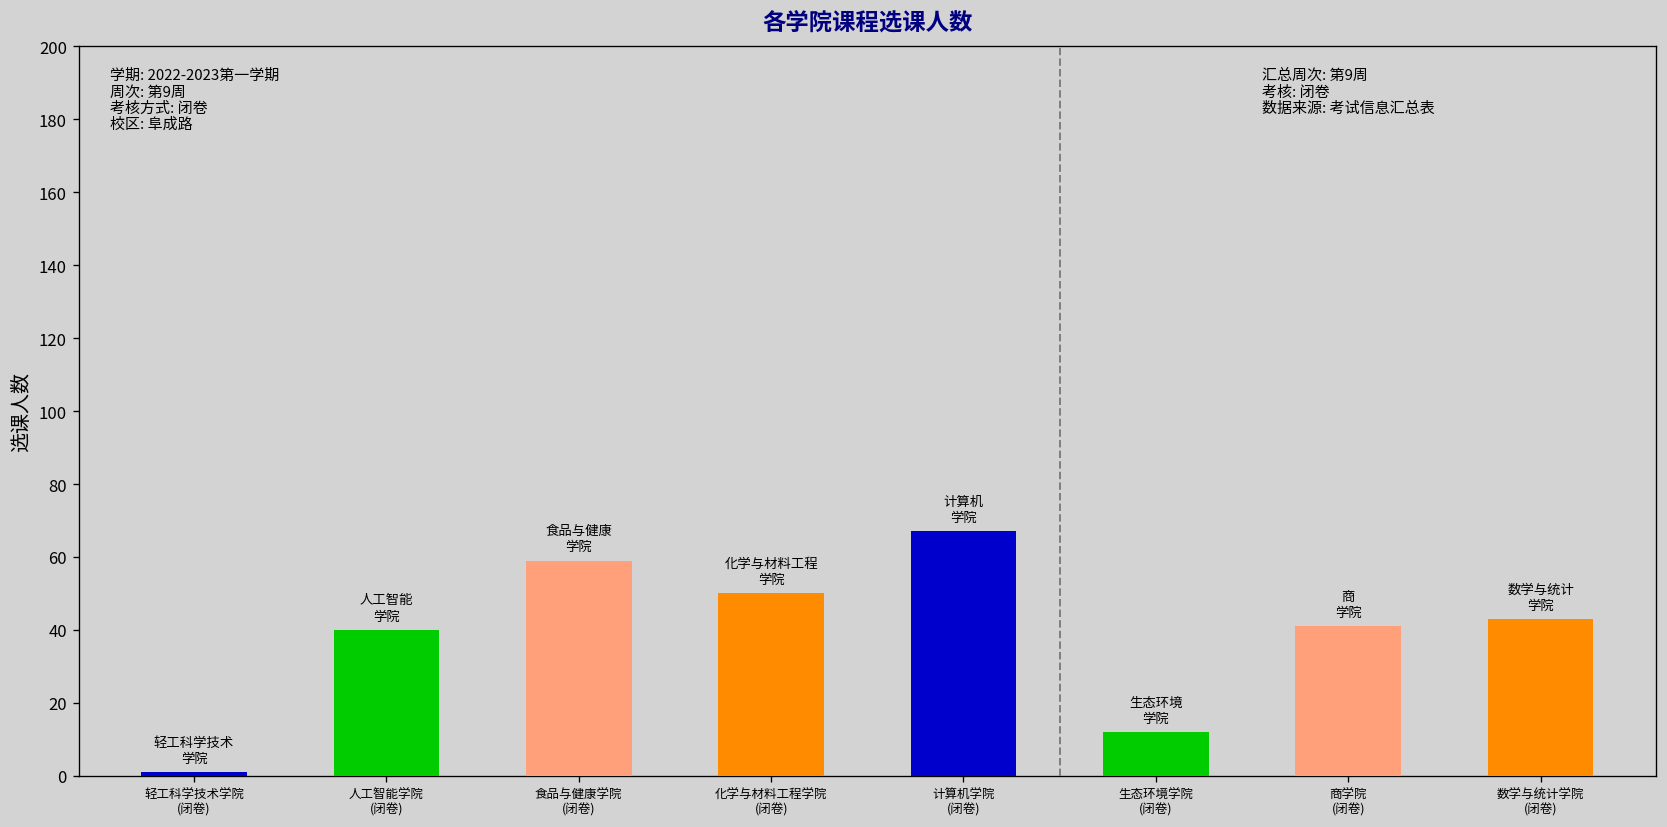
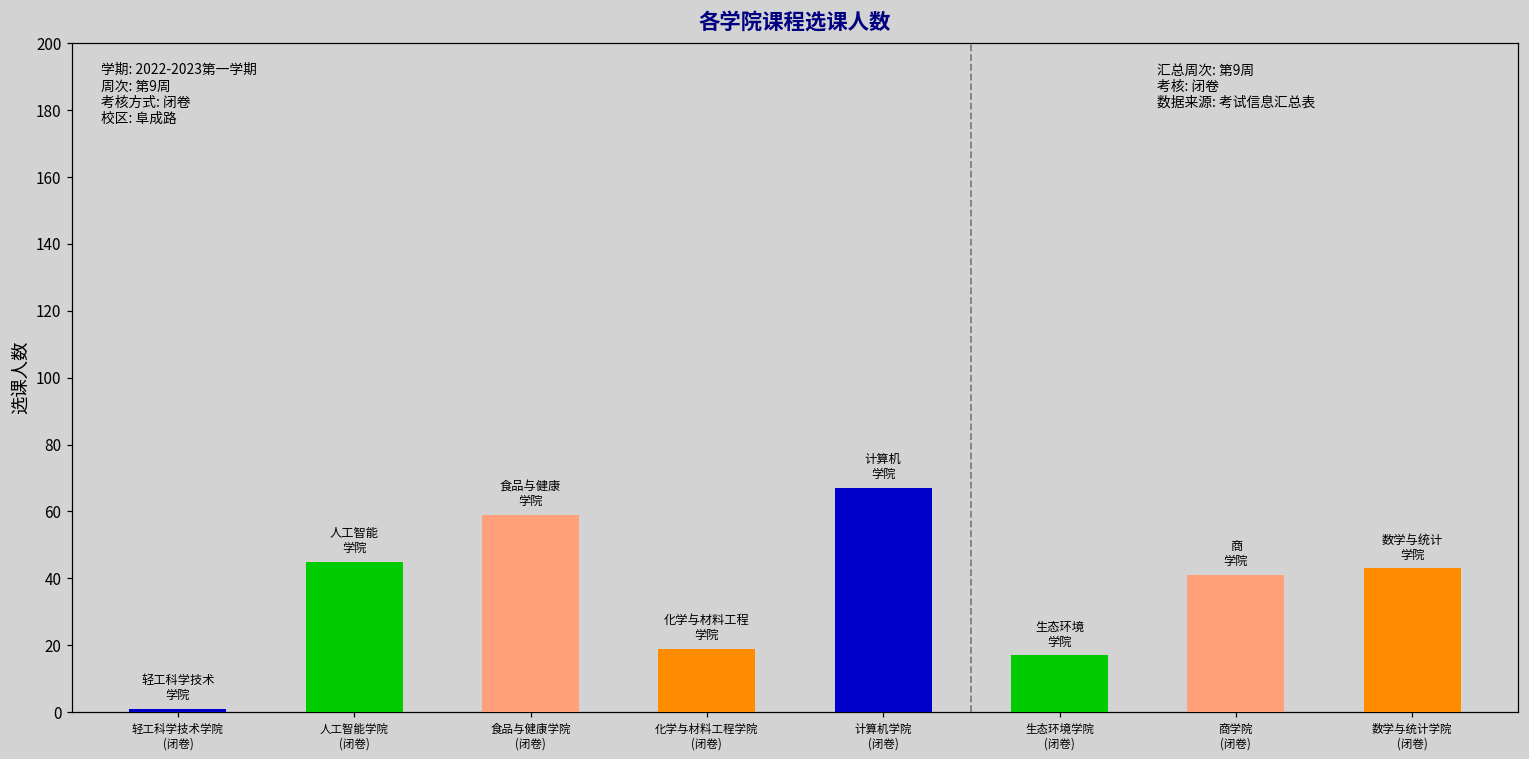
人工智能学院 (闭卷): 40 -> 45
化学与材料工程学院 (闭卷): 50 -> 19
生态环境学院 (闭卷): 12 -> 17
